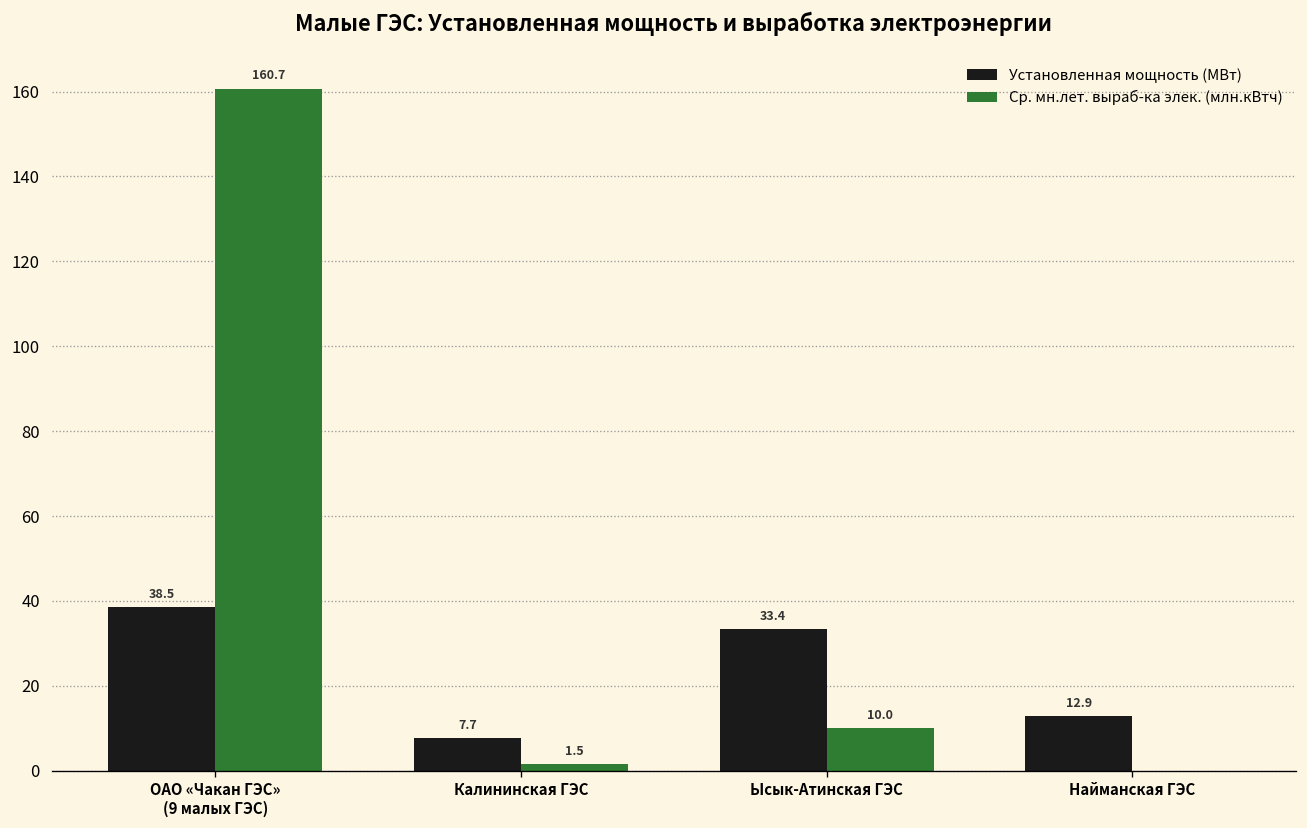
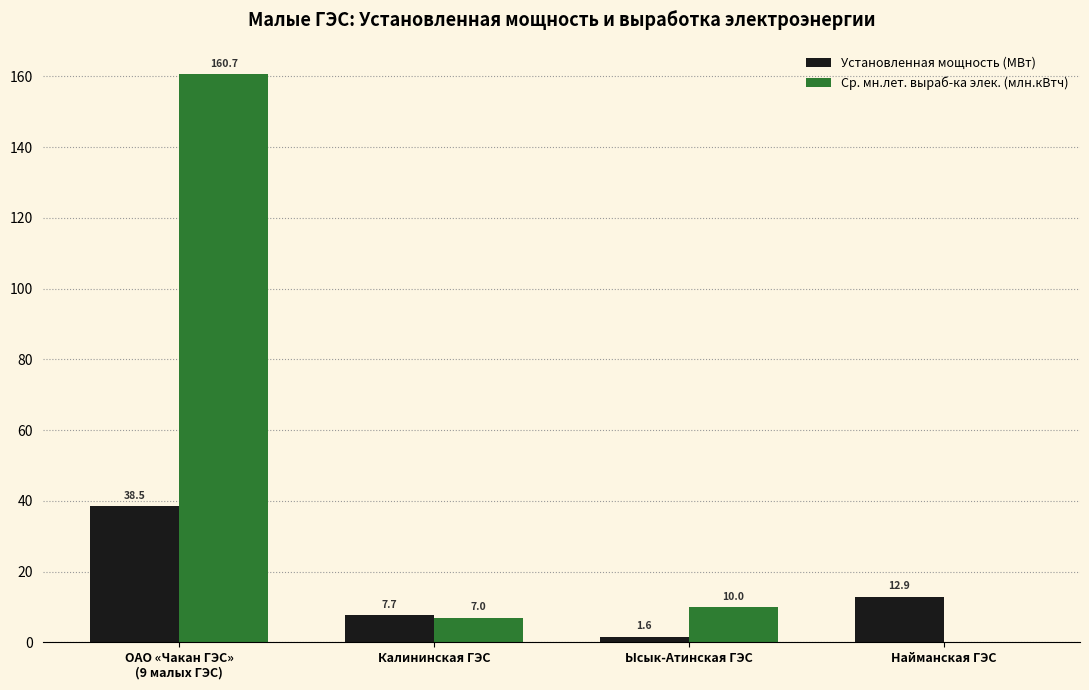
Ср. мн.лет. выраб-ка элек. (млн.кВтч), Калининская ГЭС: 1.5 -> 7.0
Установленная мощность (МВт), Ысык-Атинская ГЭС: 33.4 -> 1.6
